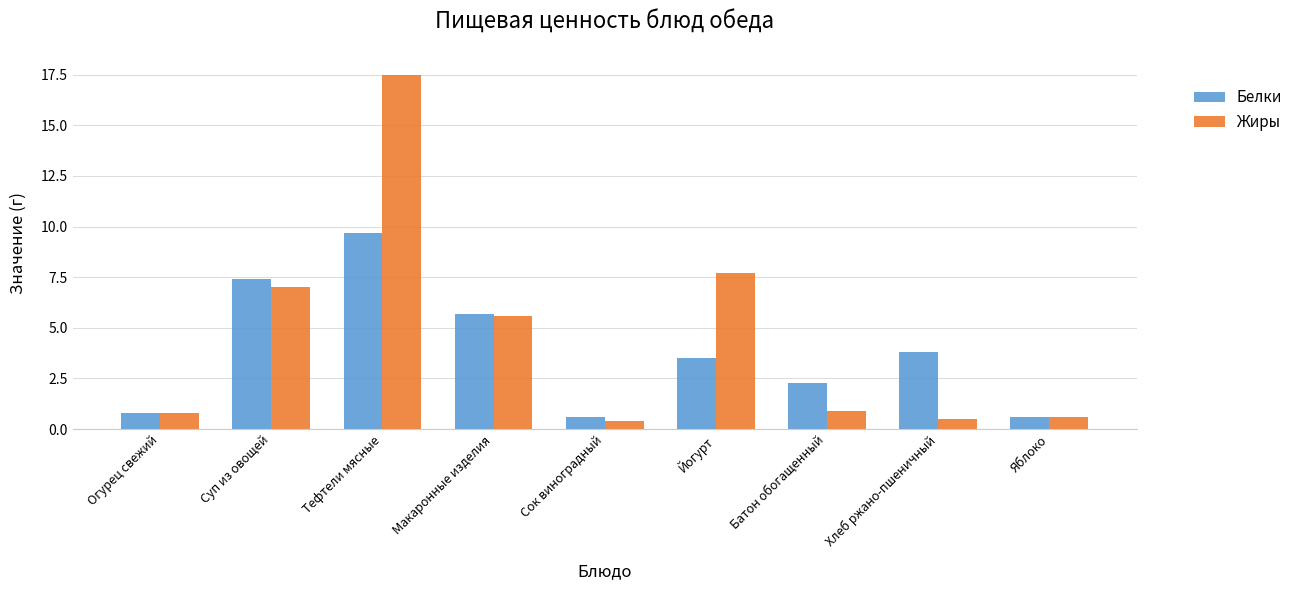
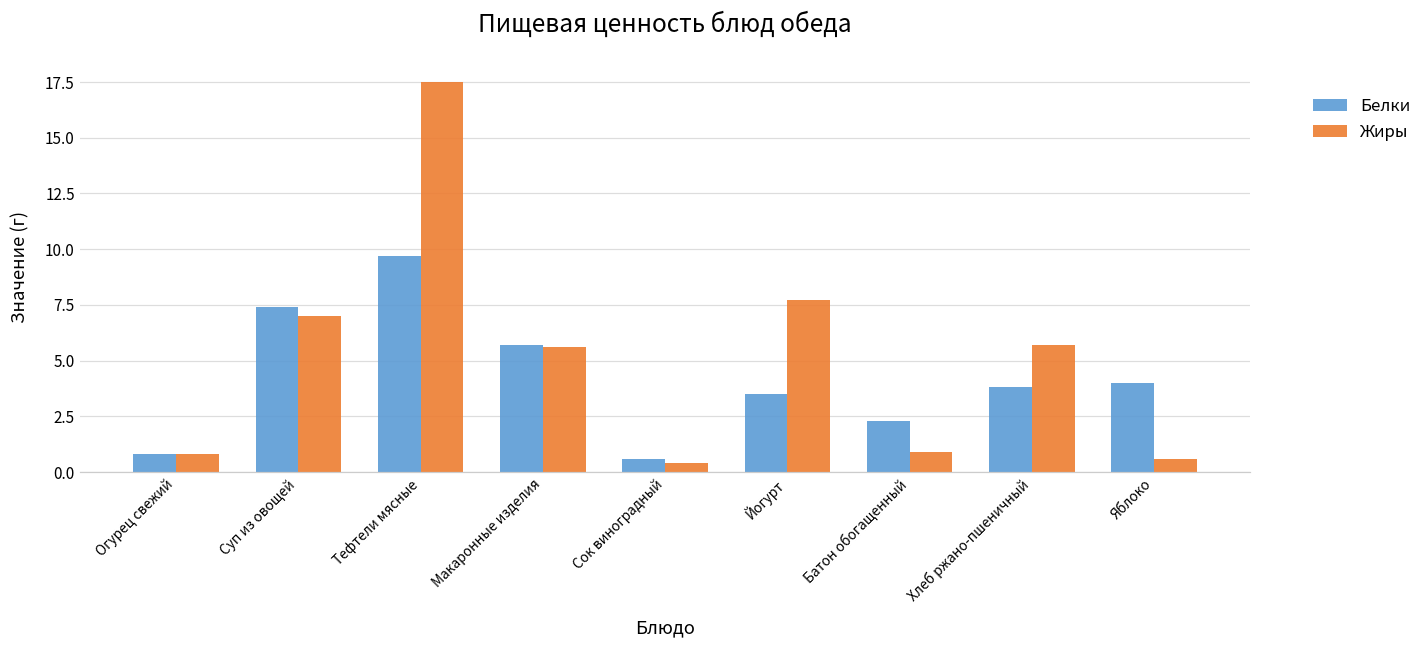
Жиры, Хлеб ржано-пшеничный: 0.5 -> 5.7
Белки, Яблоко: 0.6 -> 4.0
